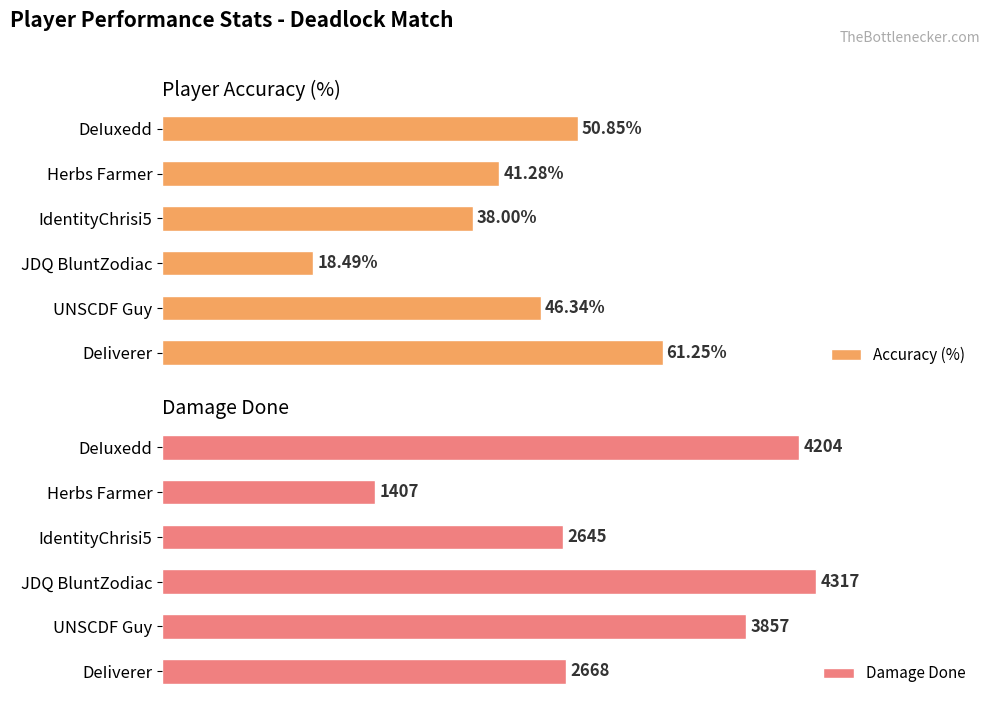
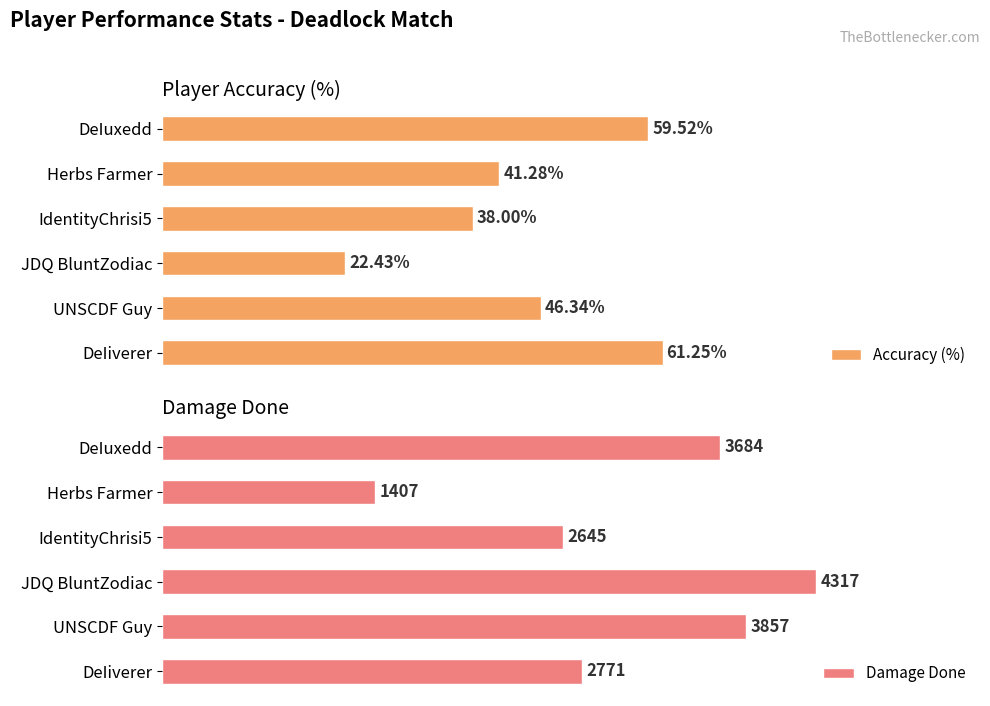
Player Accuracy (%), DeIuxedd: 50.85% -> 59.52%
Player Accuracy (%), JDQ BluntZodiac: 18.49% -> 22.43%
Damage Done, DeIuxedd: 4204 -> 3684
Damage Done, DeIiverer: 2668 -> 2771
